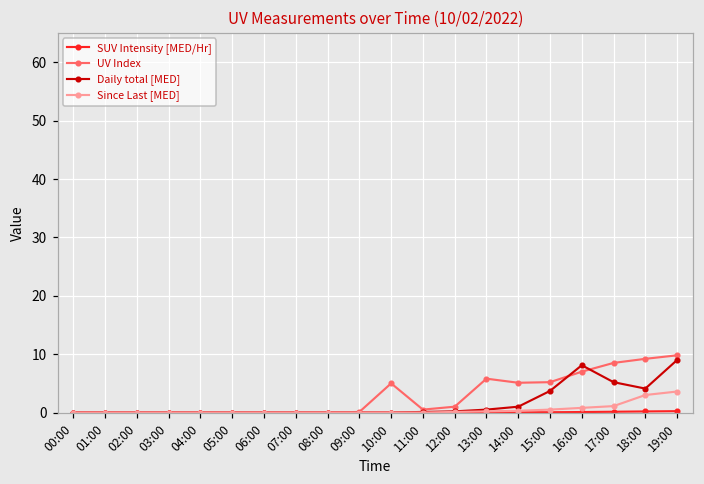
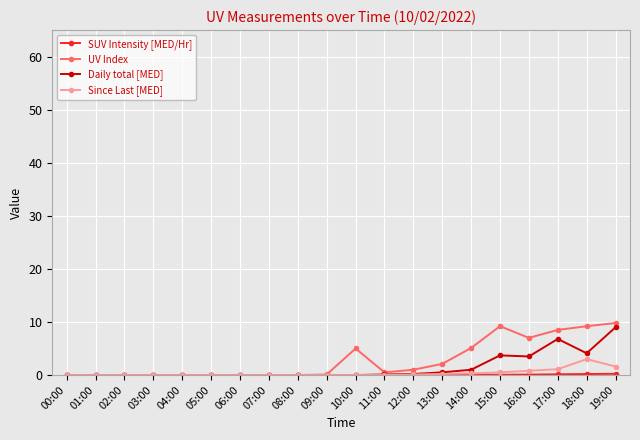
UV Index, 13:00: 6 -> 2
UV Index, 15:00: 5 -> 9
Daily total [MED], 16:00: 8 -> 4
Daily total [MED], 17:00: 5 -> 7
Since Last [MED], 19:00: 4 -> 2
